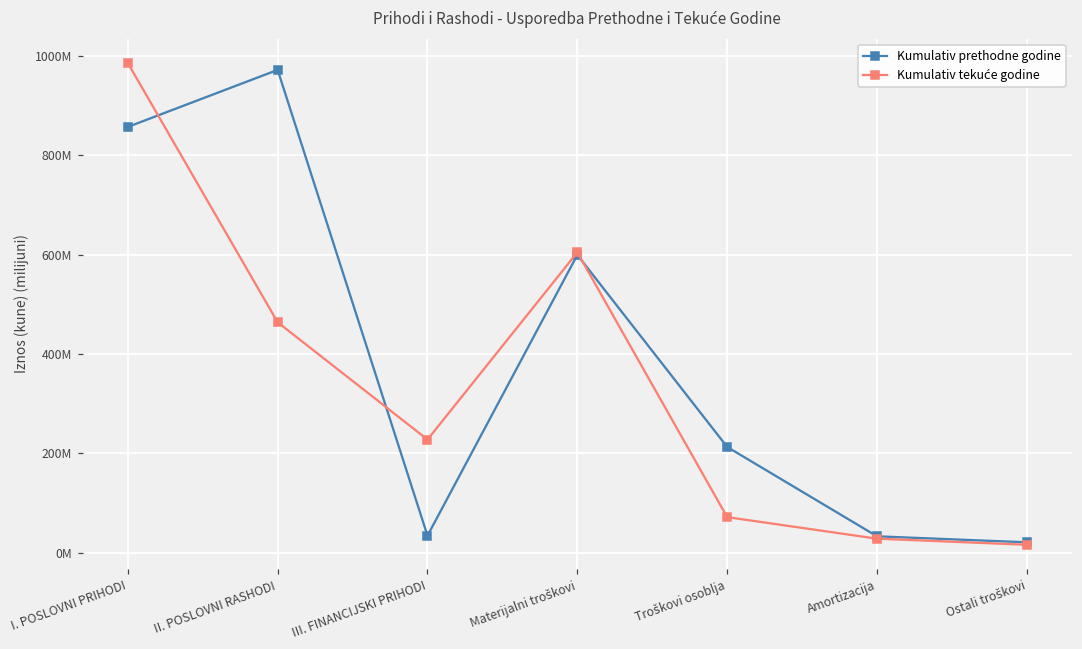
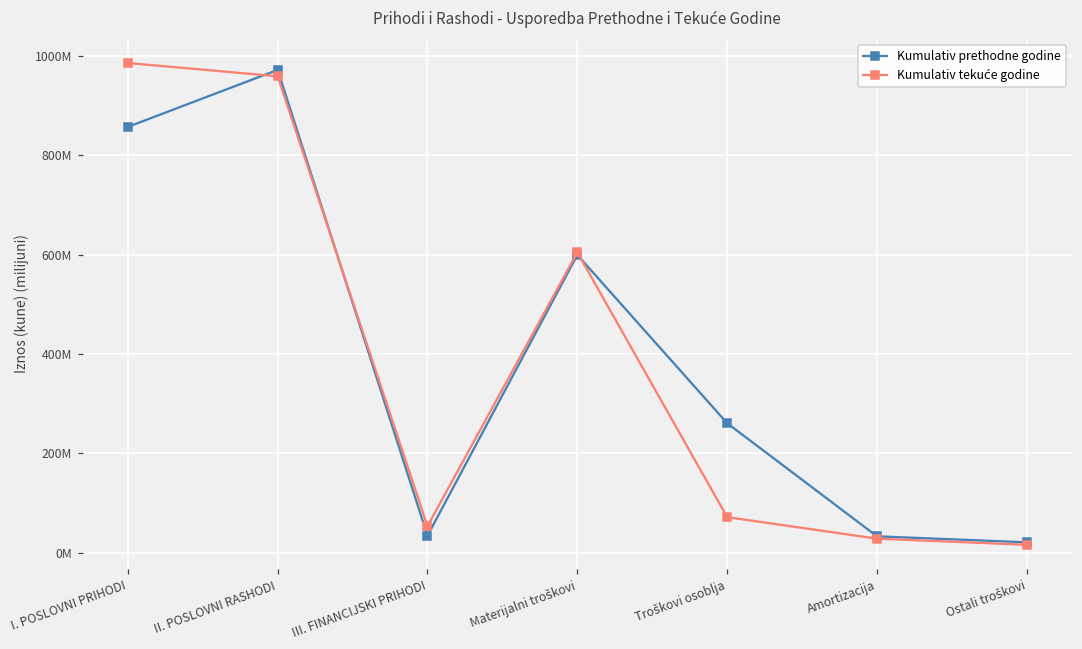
Kumulativ tekuće godine, II. POSLOVNI RASHODI: 460000000 -> 960000000
Kumulativ tekuće godine, III. FINANCIJSKI PRIHODI: 230000000 -> 50000000
Kumulativ prethodne godine, Troškovi osoblja: 210000000 -> 260000000
